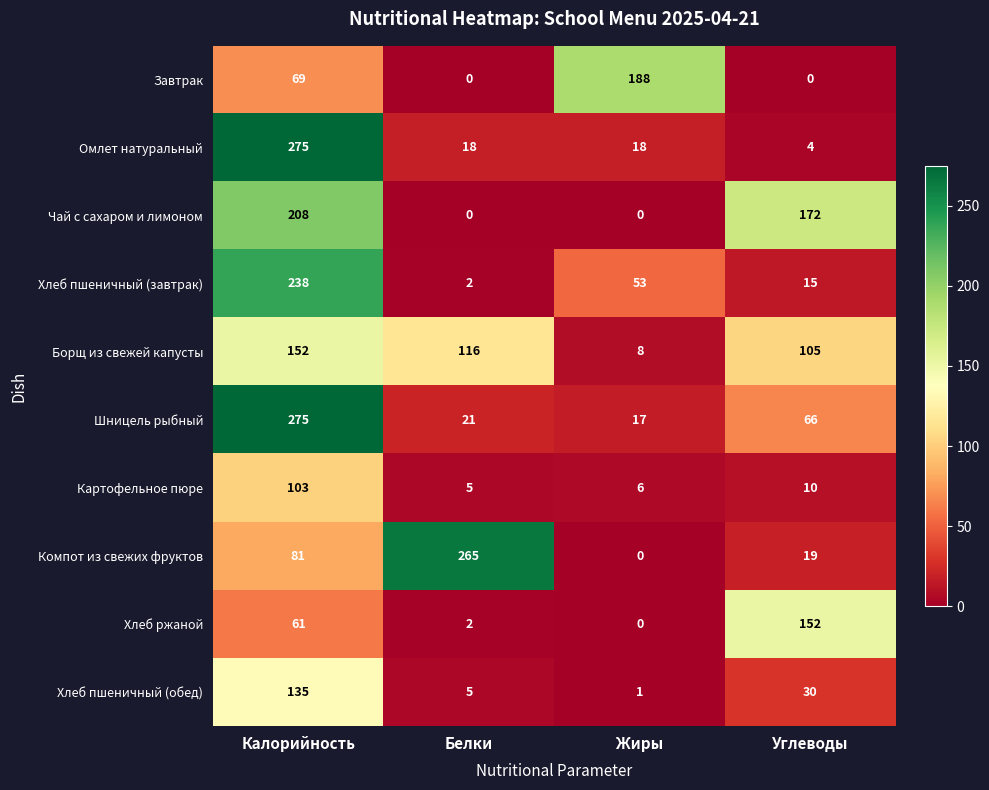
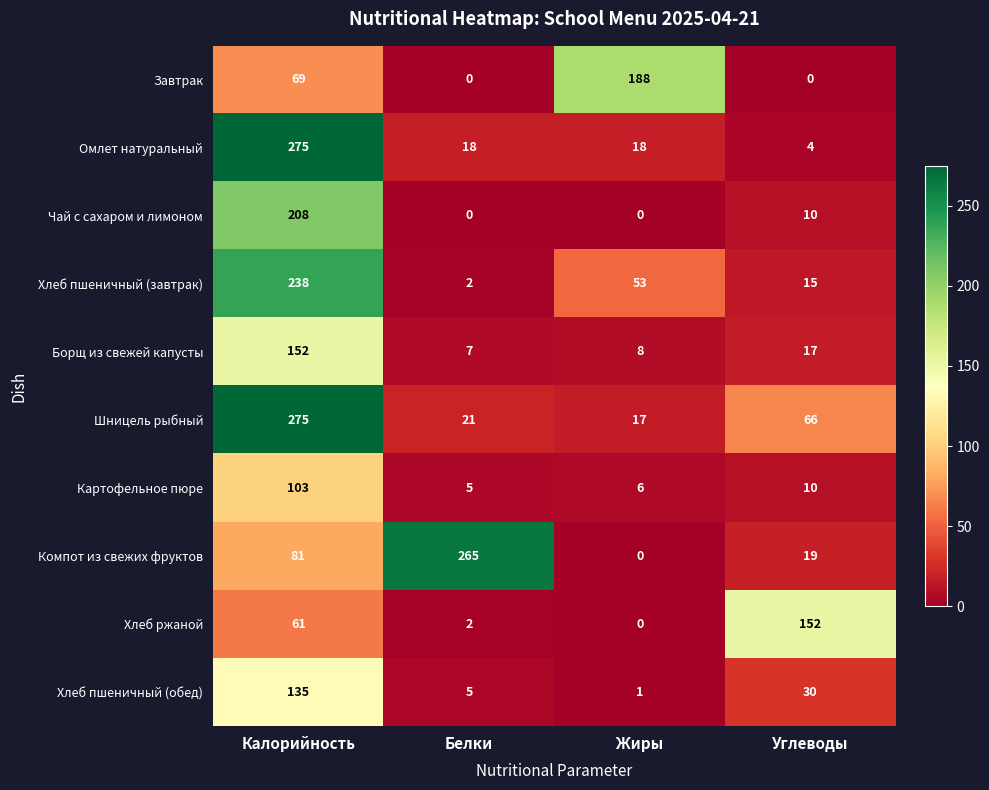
Чай с сахаром и лимоном, Углеводы: 172 -> 10
Борщ из свежей капусты, Белки: 116 -> 7
Борщ из свежей капусты, Углеводы: 105 -> 17
